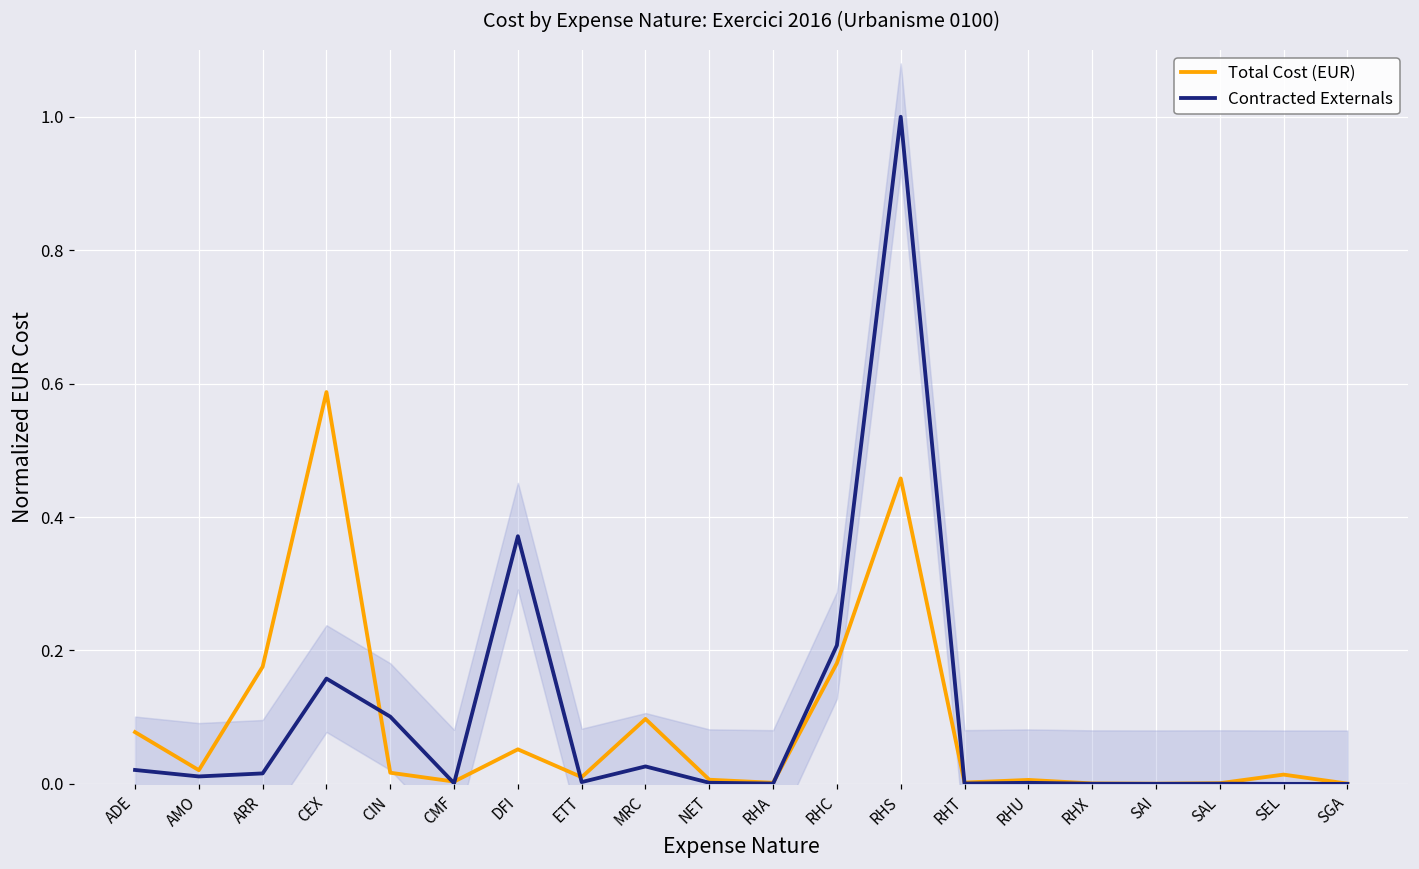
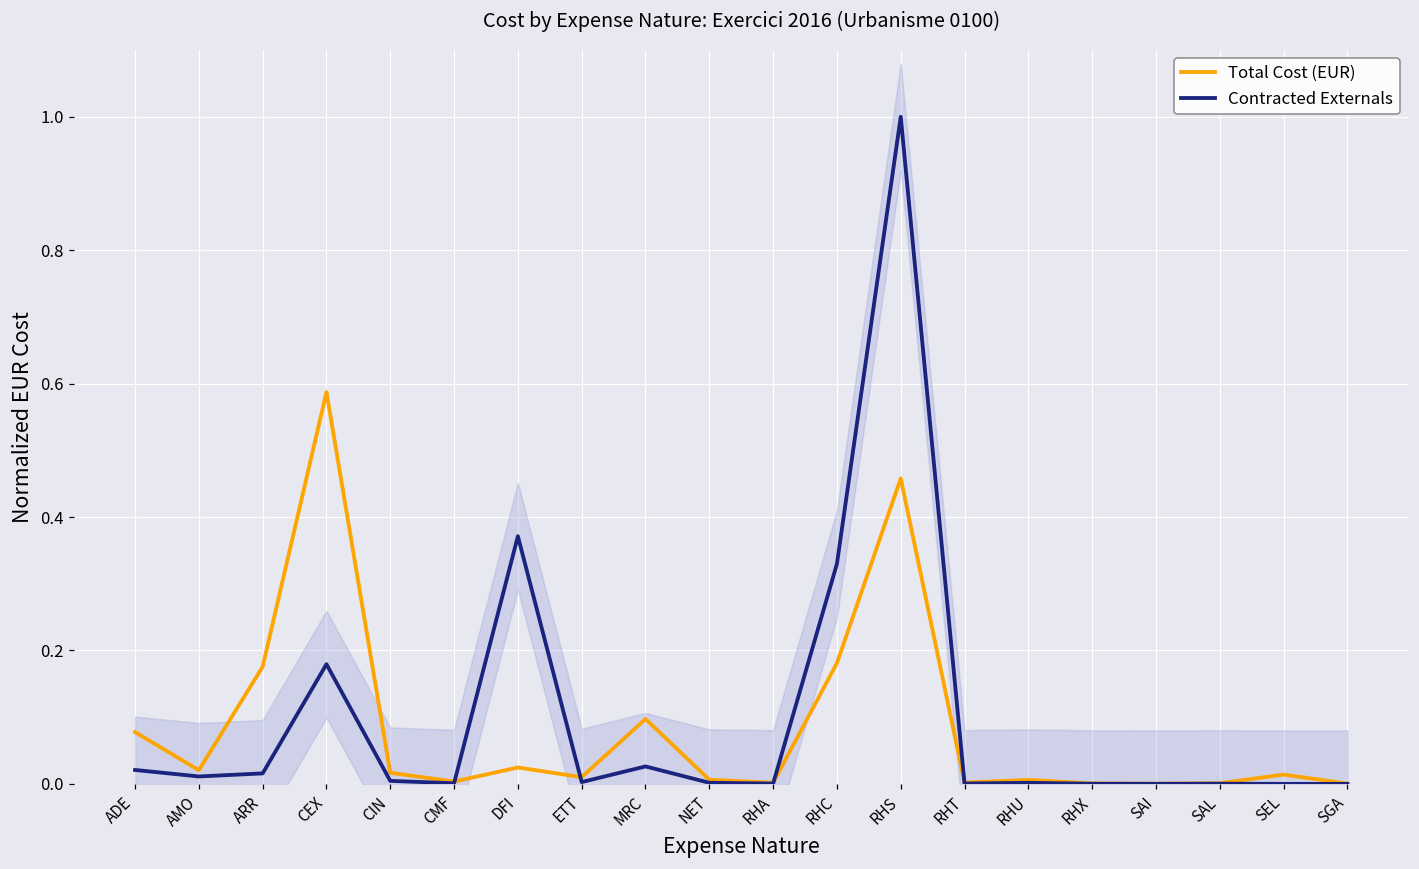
Contracted Externals, CEX: 0.16 -> 0.18
Contracted Externals, CIN: 0.10 -> 0.00
Total Cost (EUR), DFI: 0.05 -> 0.02
Contracted Externals, RHC: 0.21 -> 0.33
